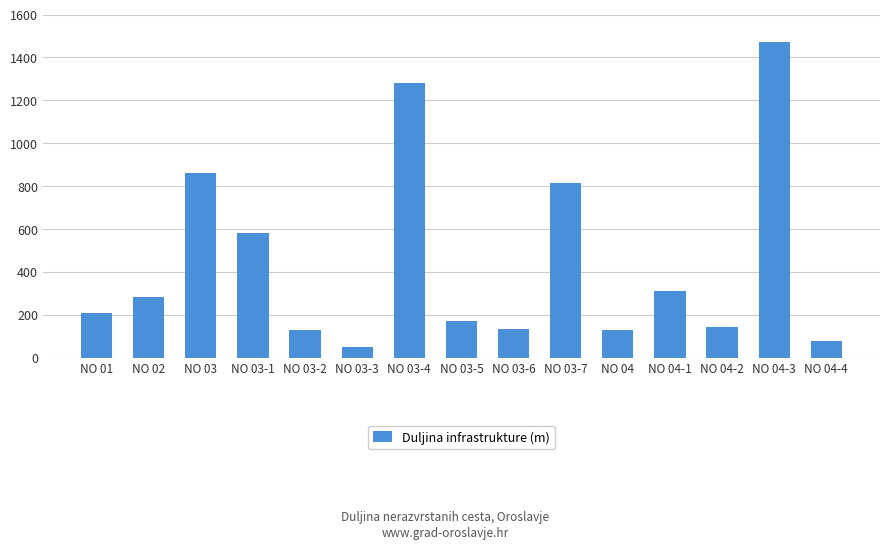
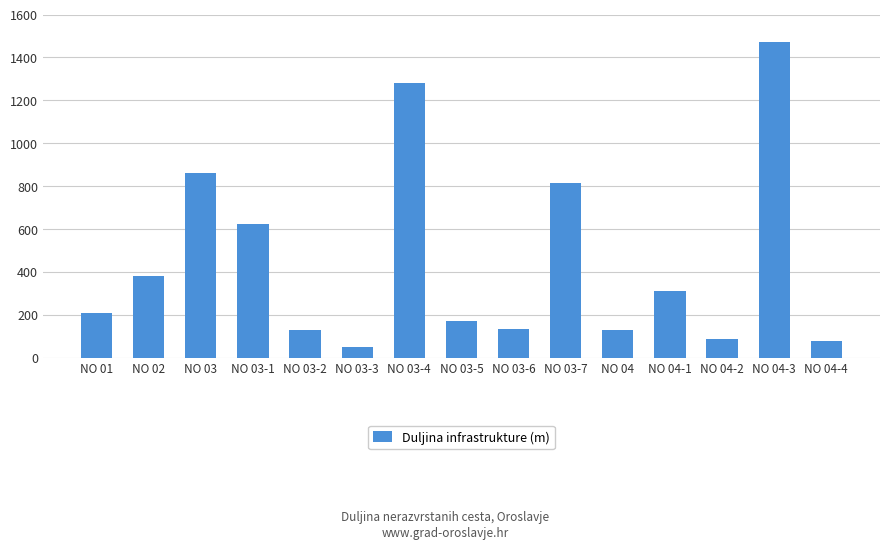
NO 02: 280 -> 380
NO 03-1: 580 -> 620
NO 04-2: 150 -> 90
